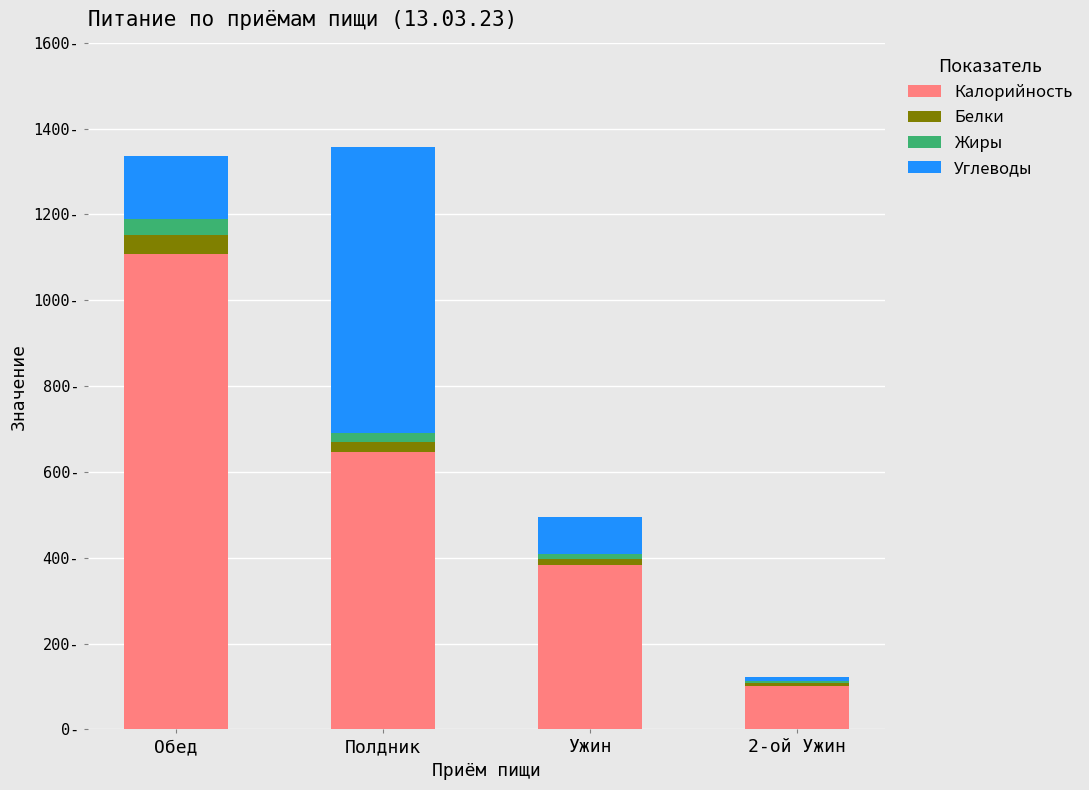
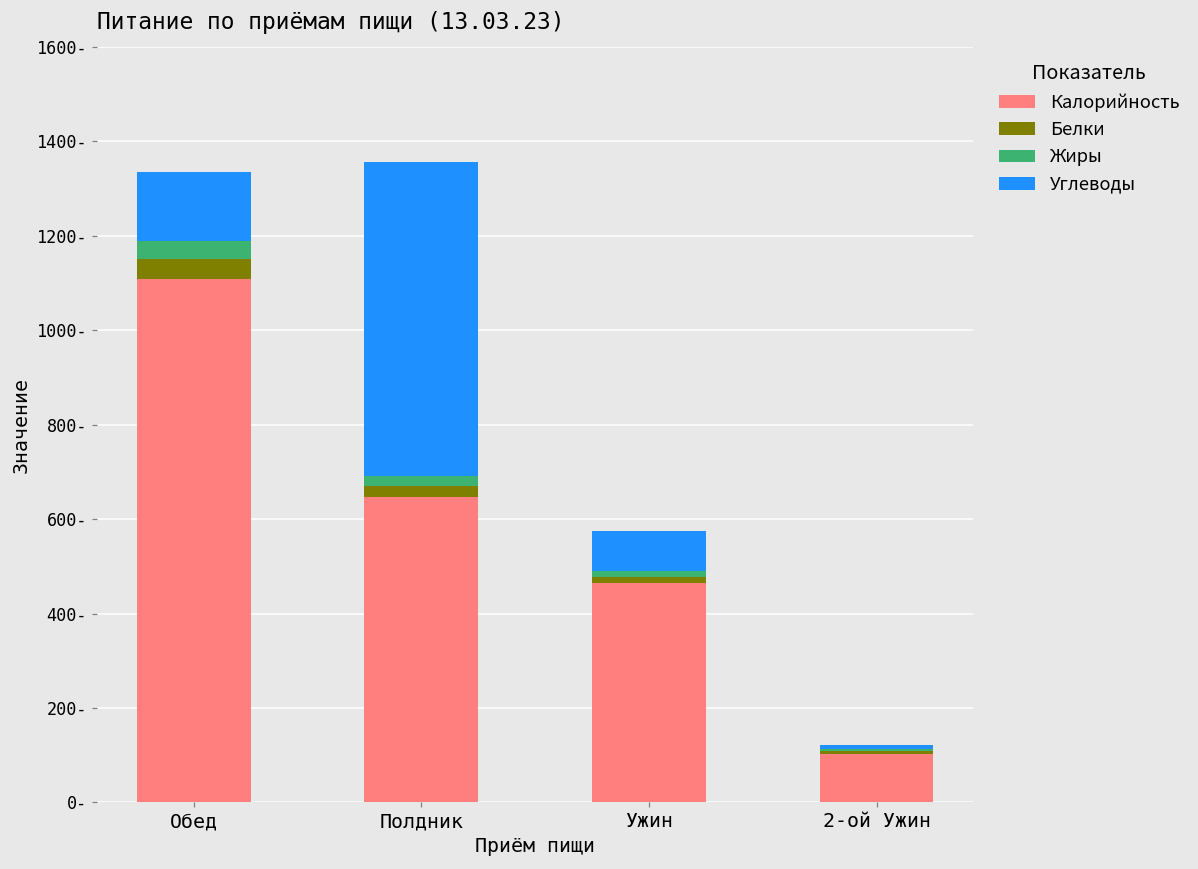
Калорийность, Ужин: 380- -> 460-
